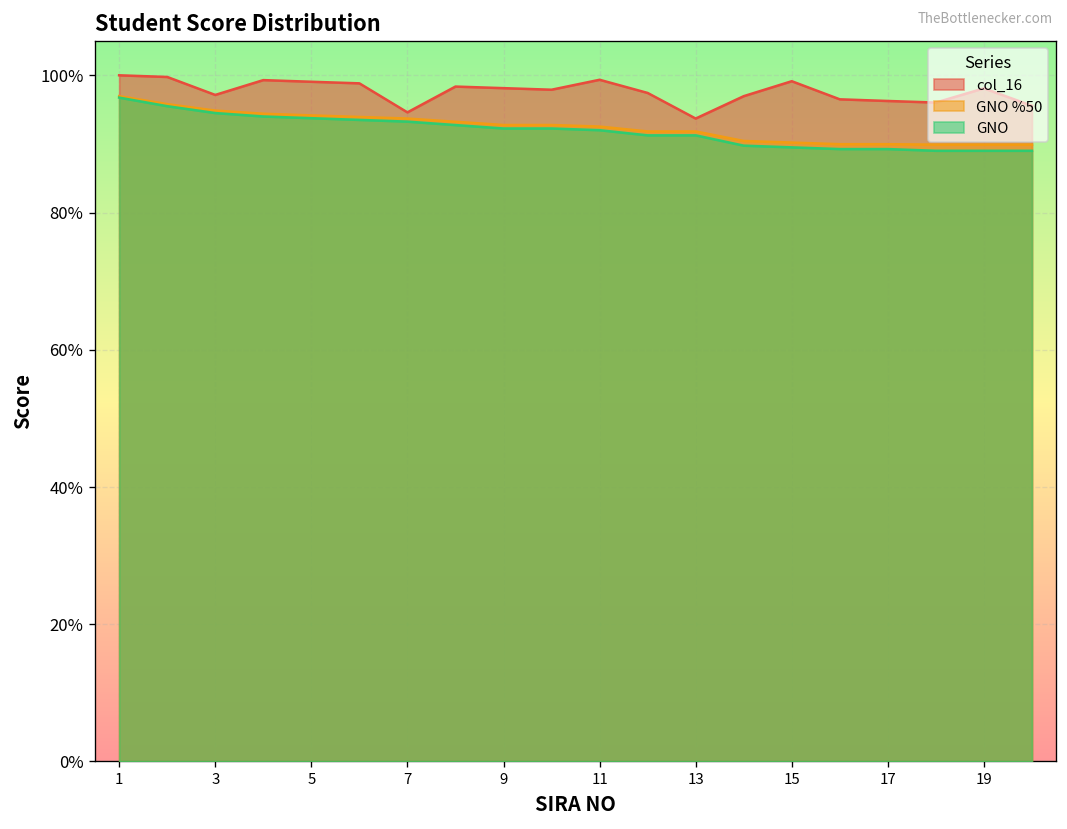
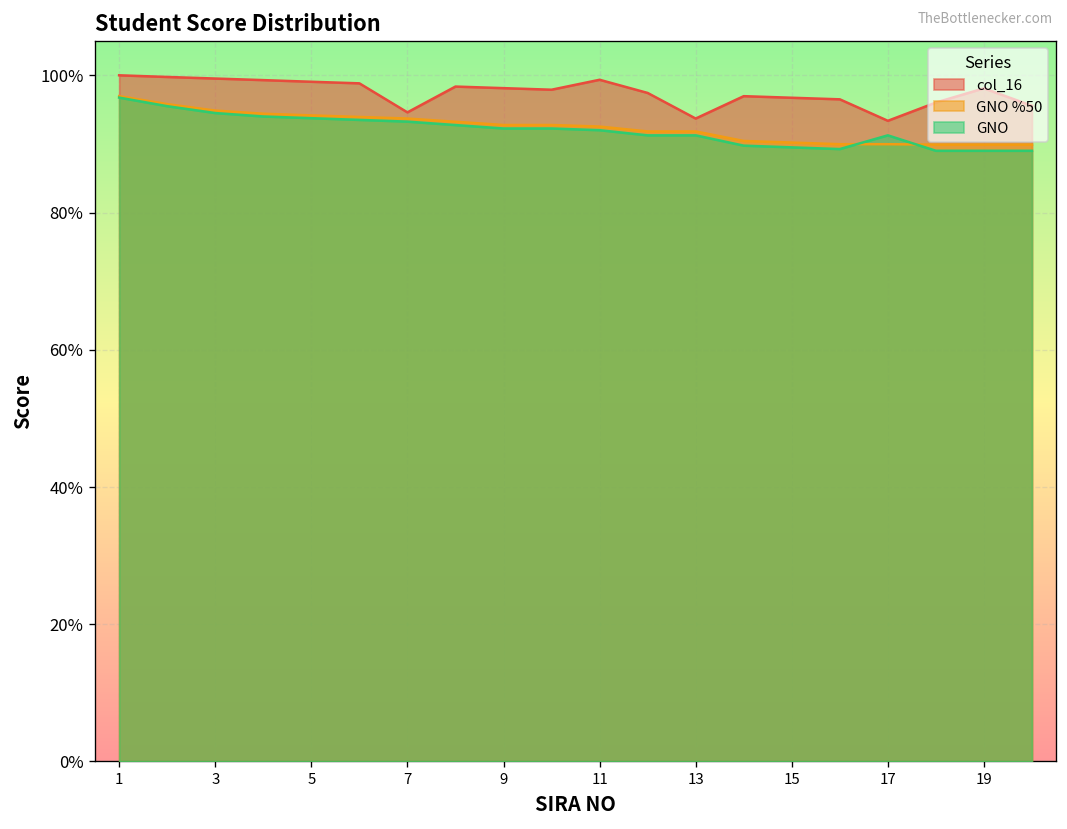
col_16, 3: 97% -> 100%
col_16, 15: 99% -> 97%
col_16, 17: 96% -> 93%
GNO, 17: 89% -> 91%
